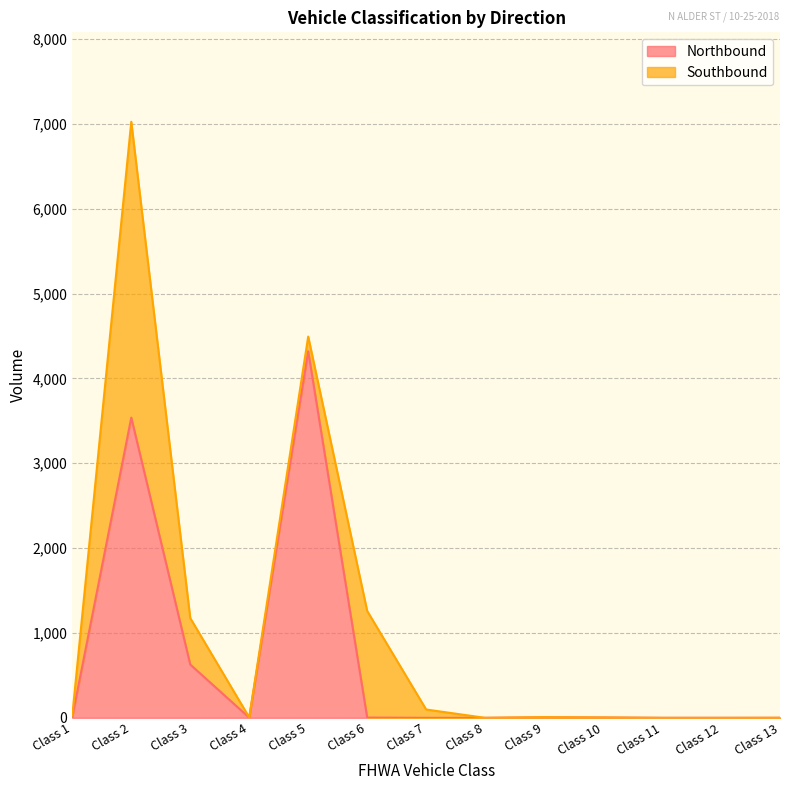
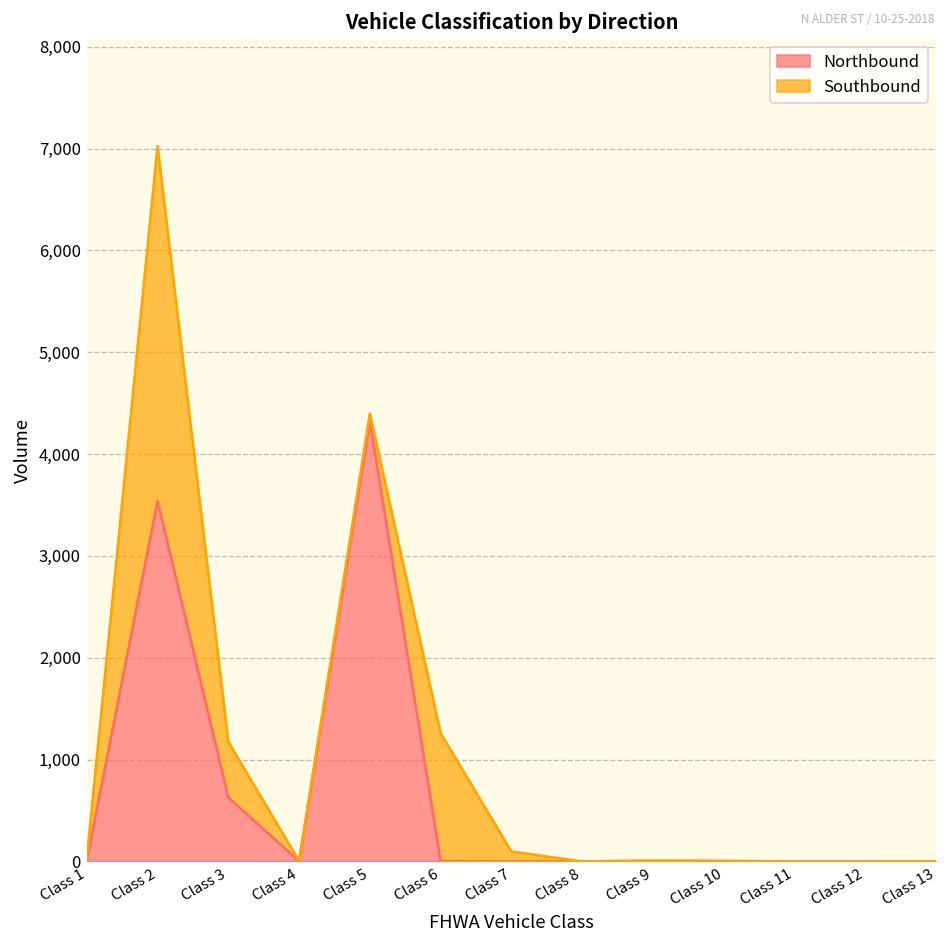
Southbound, Class 5: 200 -> 100
